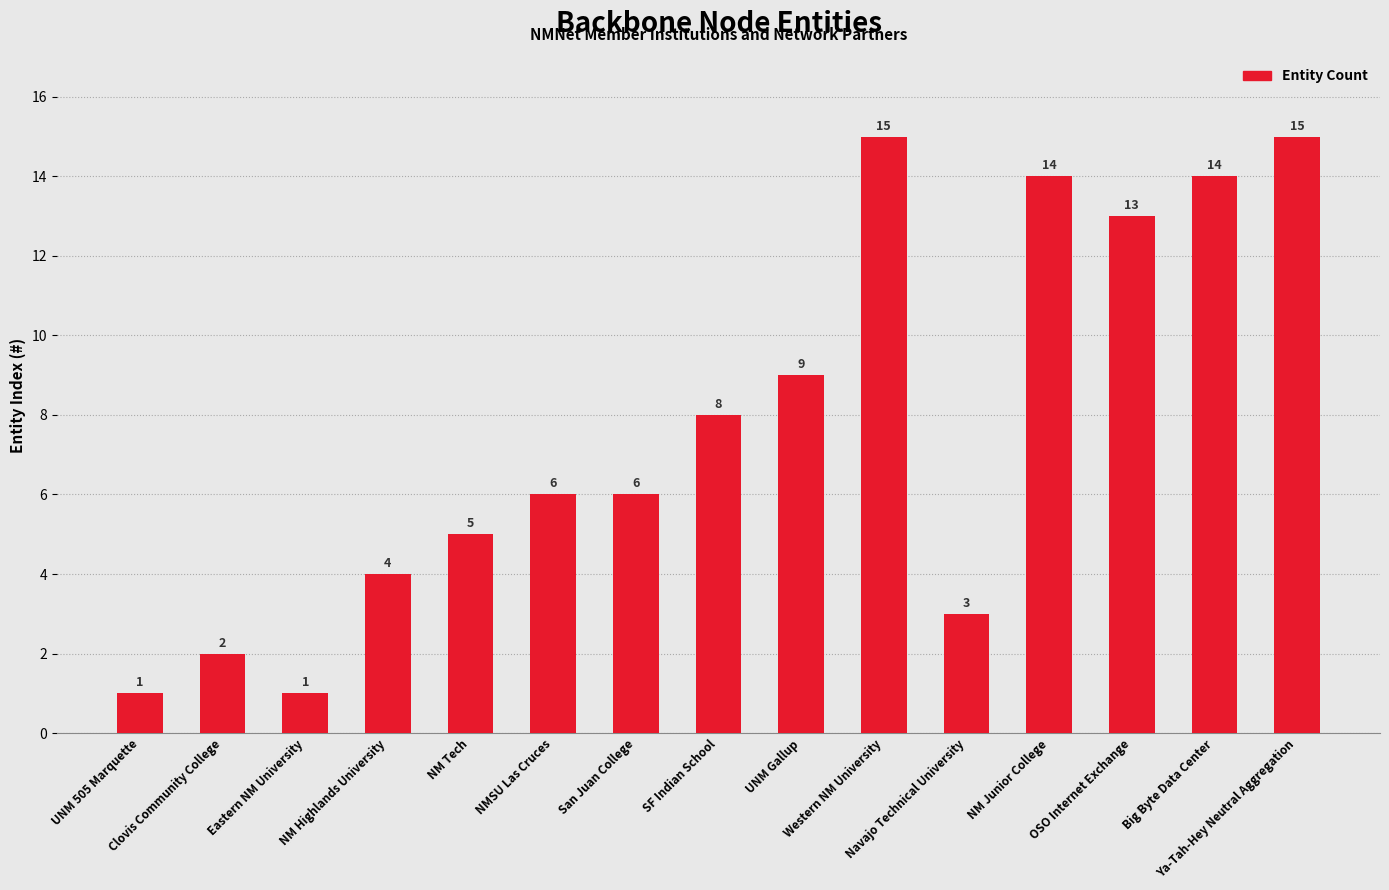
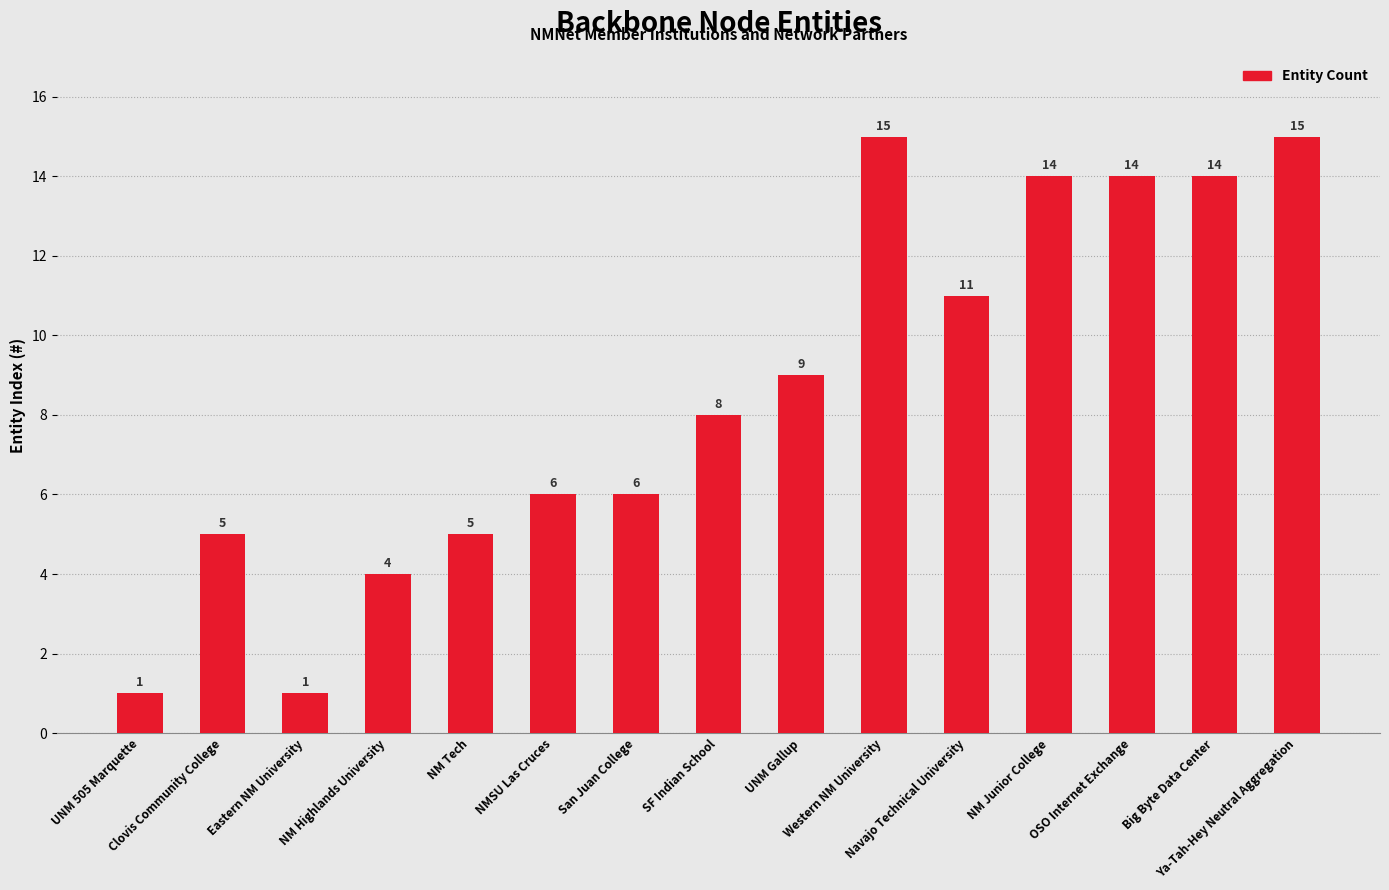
Clovis Community College: 2 -> 5
Navajo Technical University: 3 -> 11
OSO Internet Exchange: 13 -> 14
